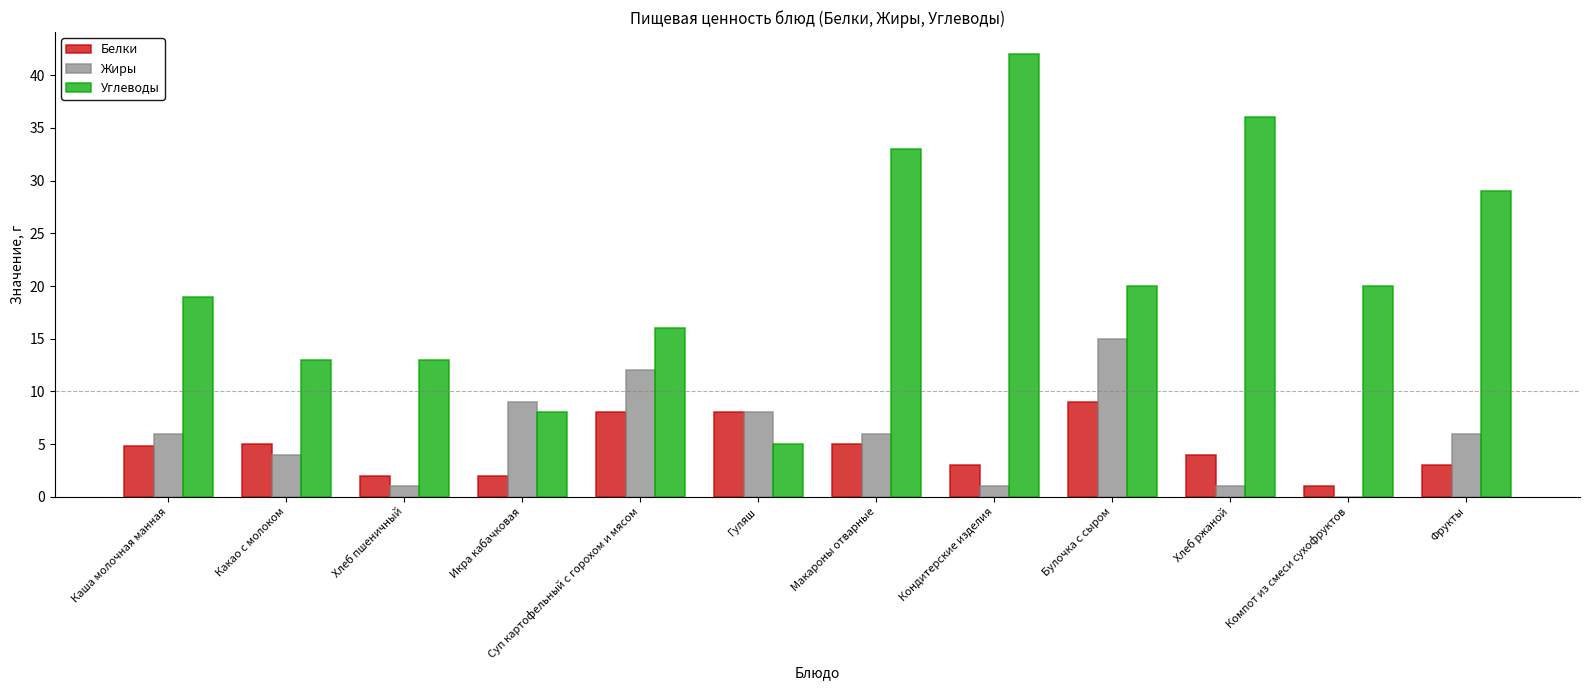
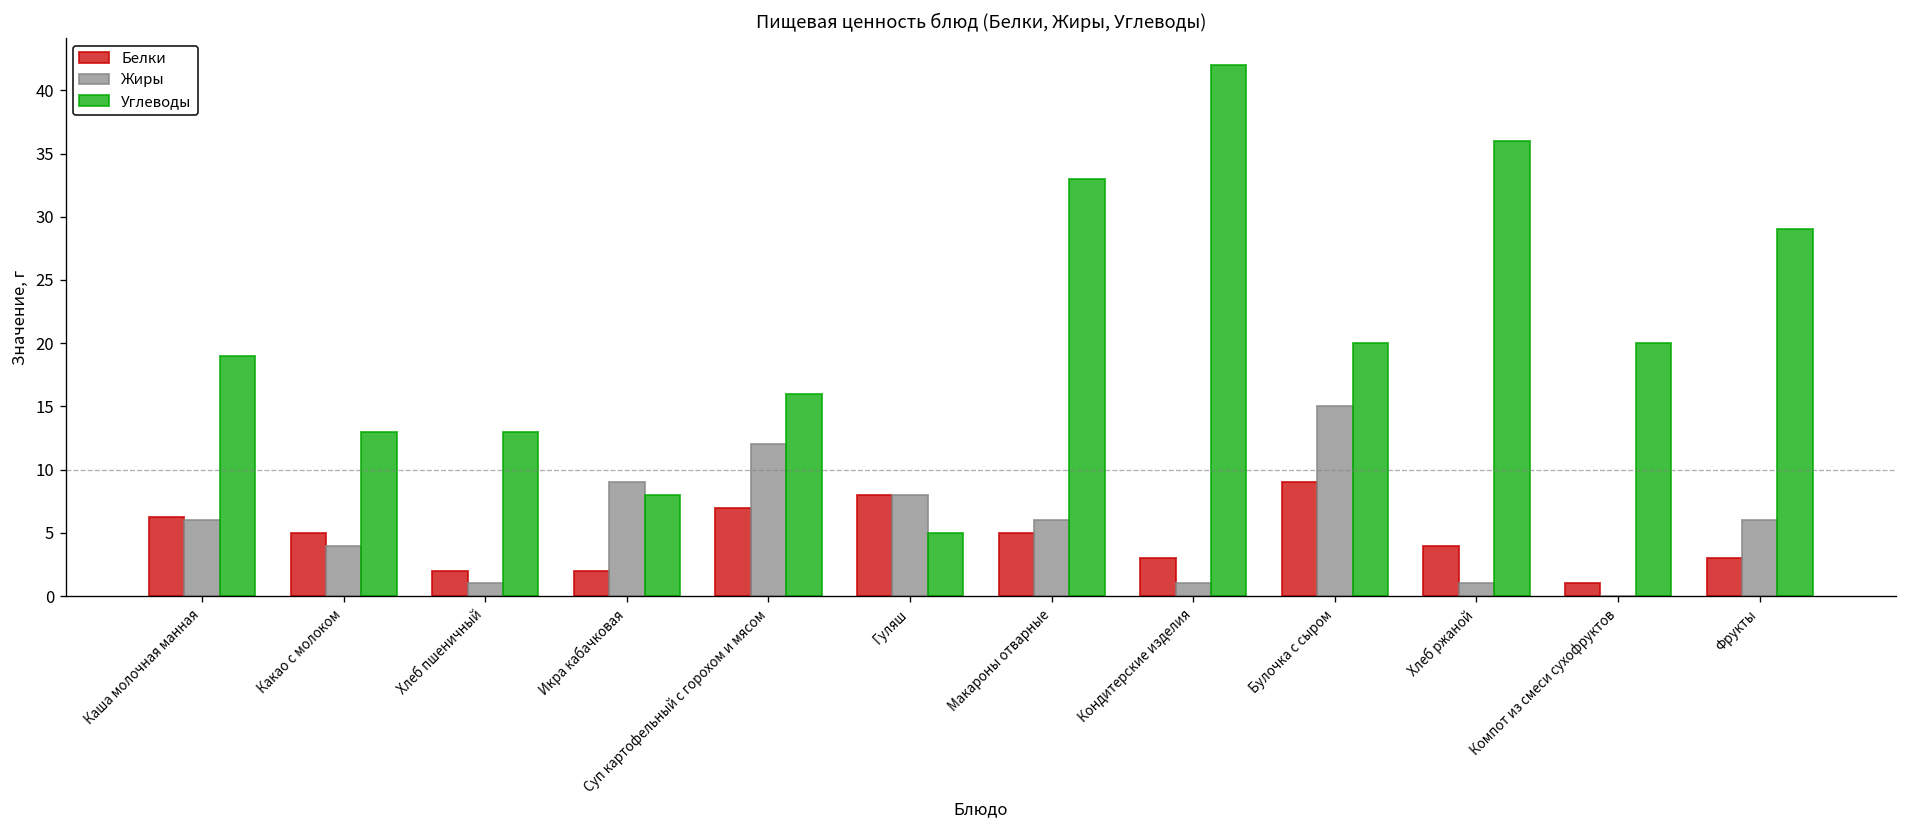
Белки, Каша молочная манная: 4.8 -> 6.2
Белки, Суп картофельный с горохом и мясом: 8 -> 7
